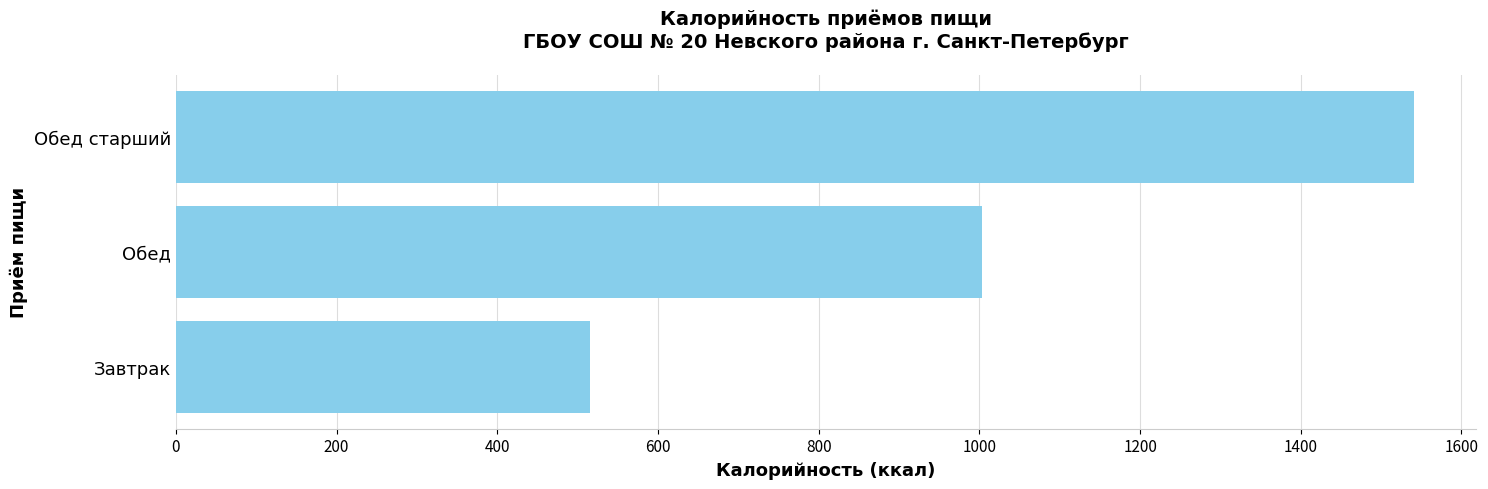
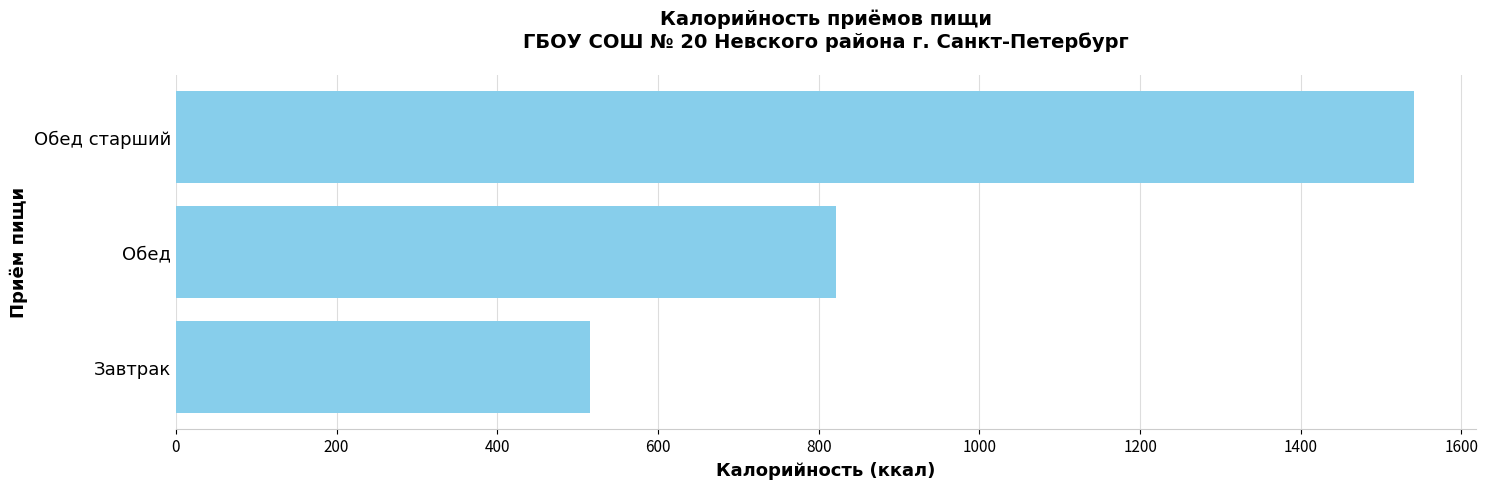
Обед: 1000 -> 820
